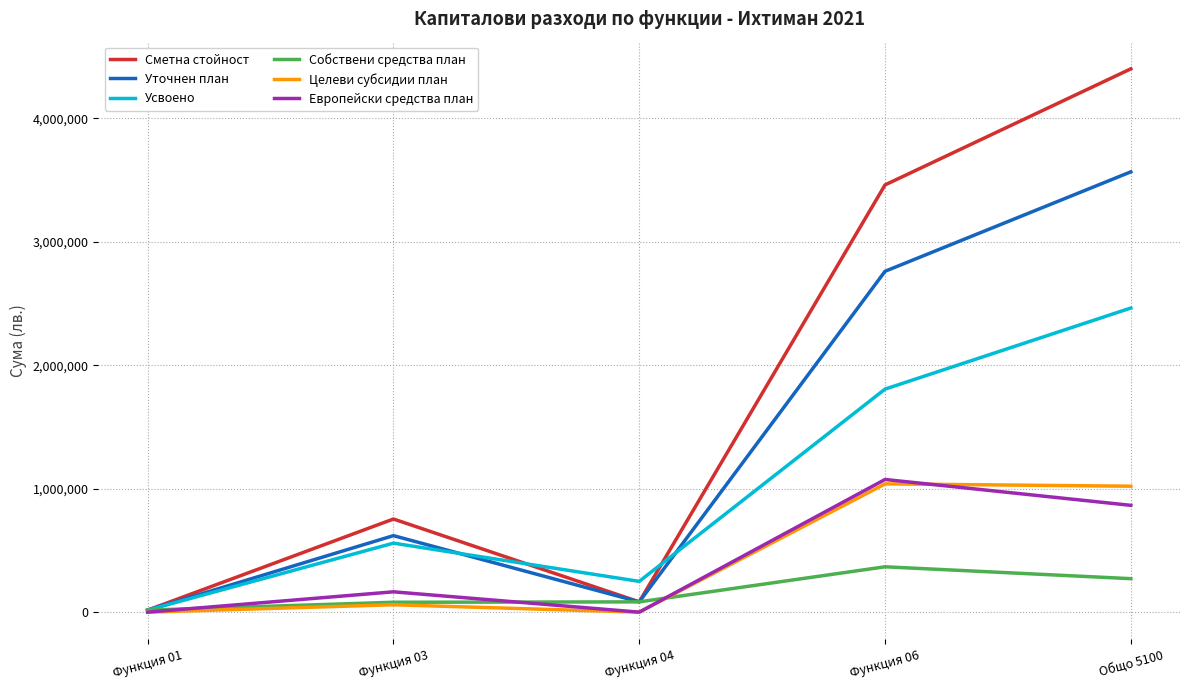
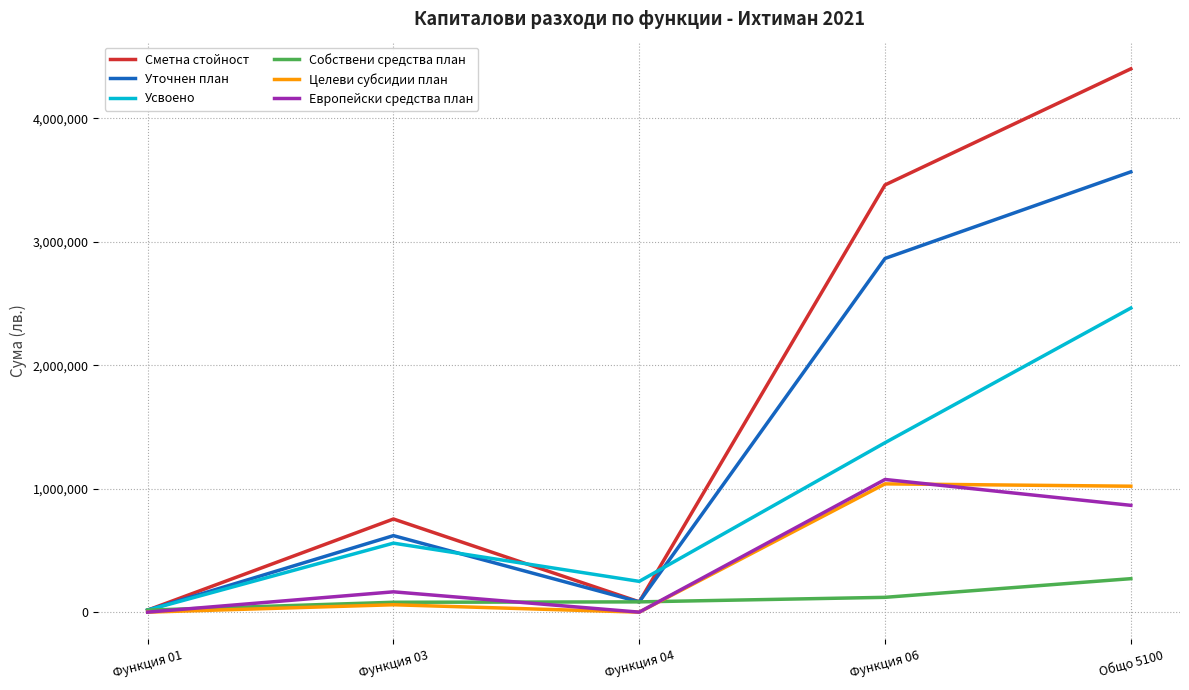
Уточнен план, Функция 06: 2,760,000 -> 2,870,000
Усвоено, Функция 06: 1,810,000 -> 1,370,000
Собствени средства план, Функция 06: 370,000 -> 120,000
